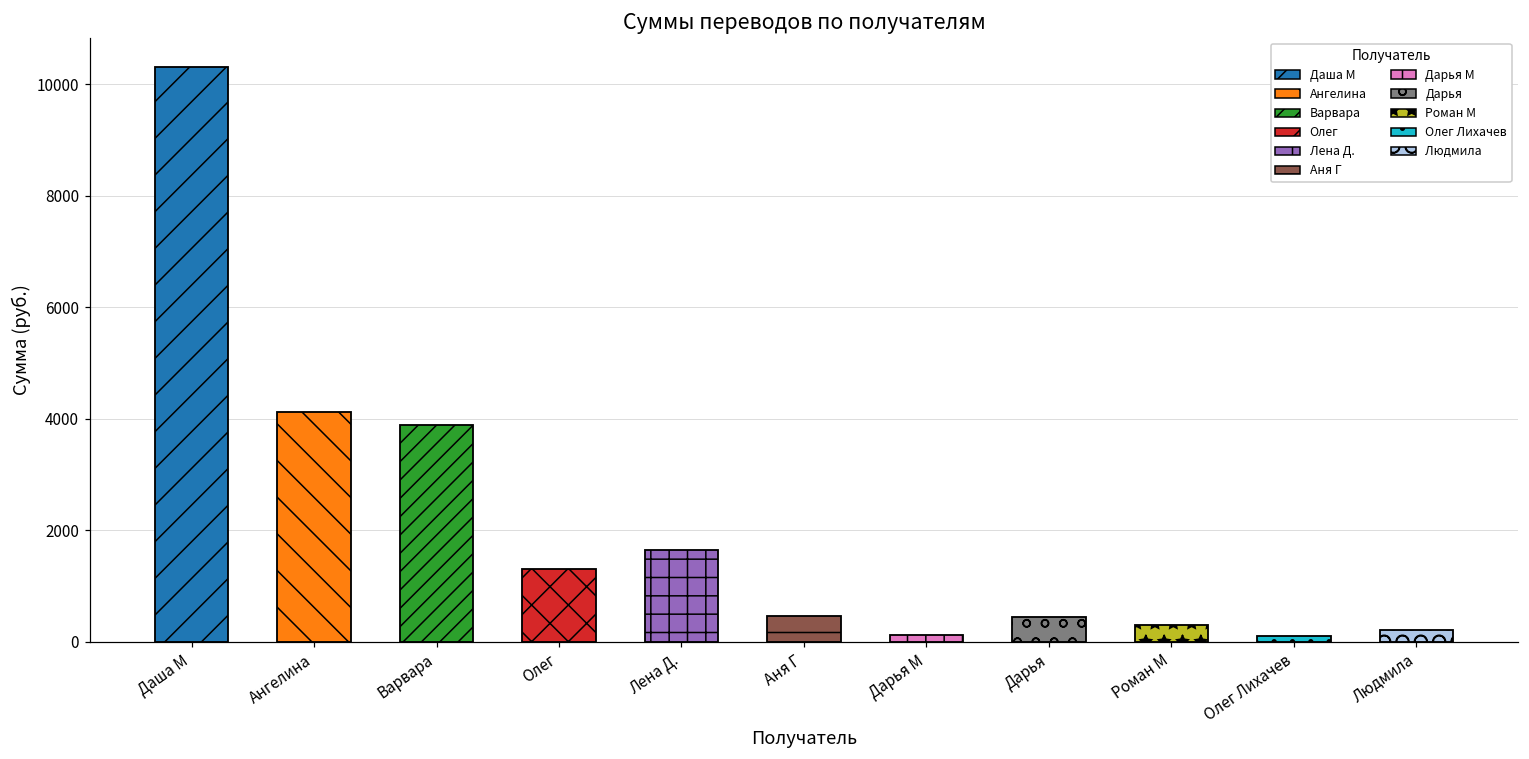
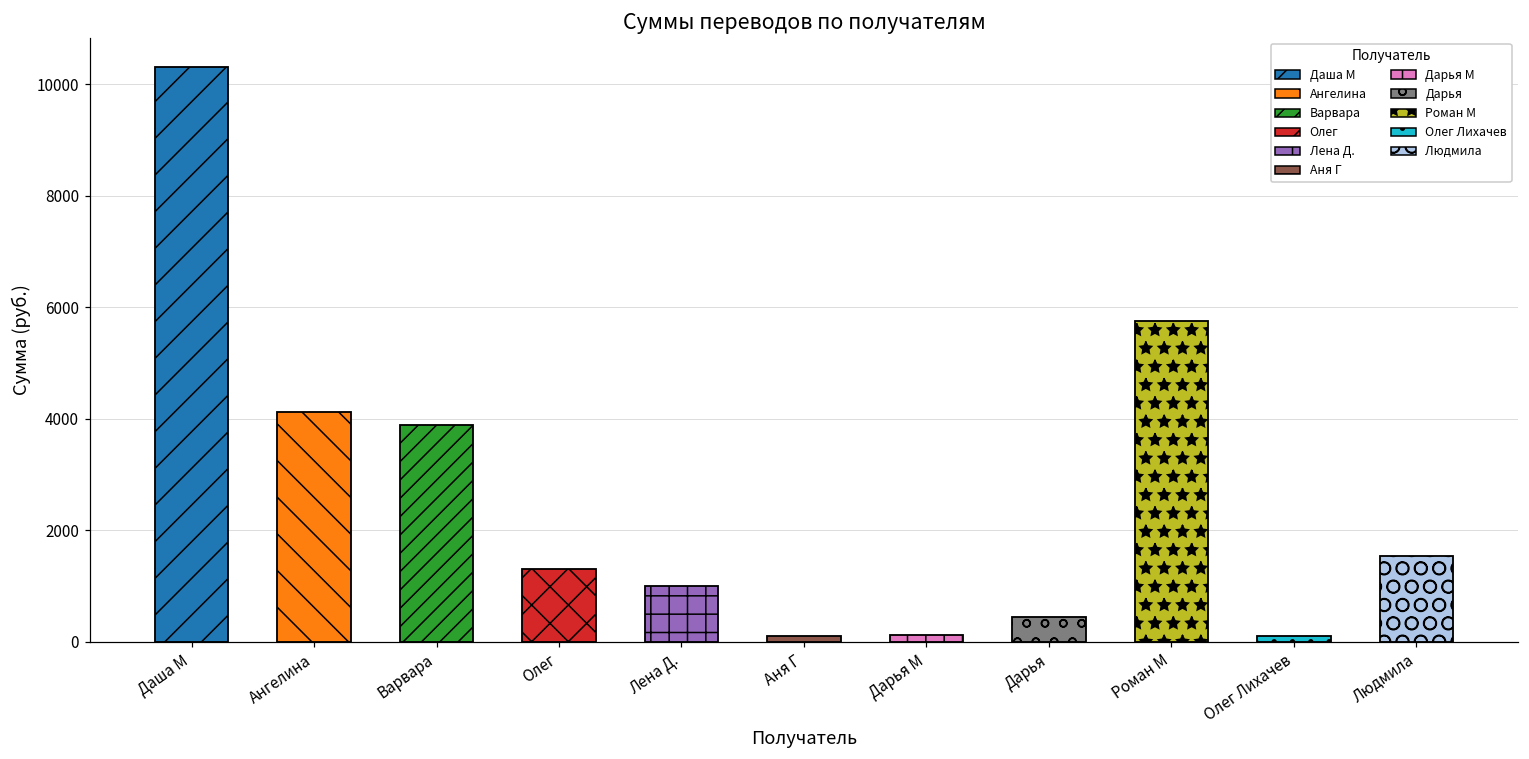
Лена Д.: 1600 -> 1000
Аня Г: 500 -> 100
Роман М: 300 -> 5700
Людмила: 200 -> 1500
